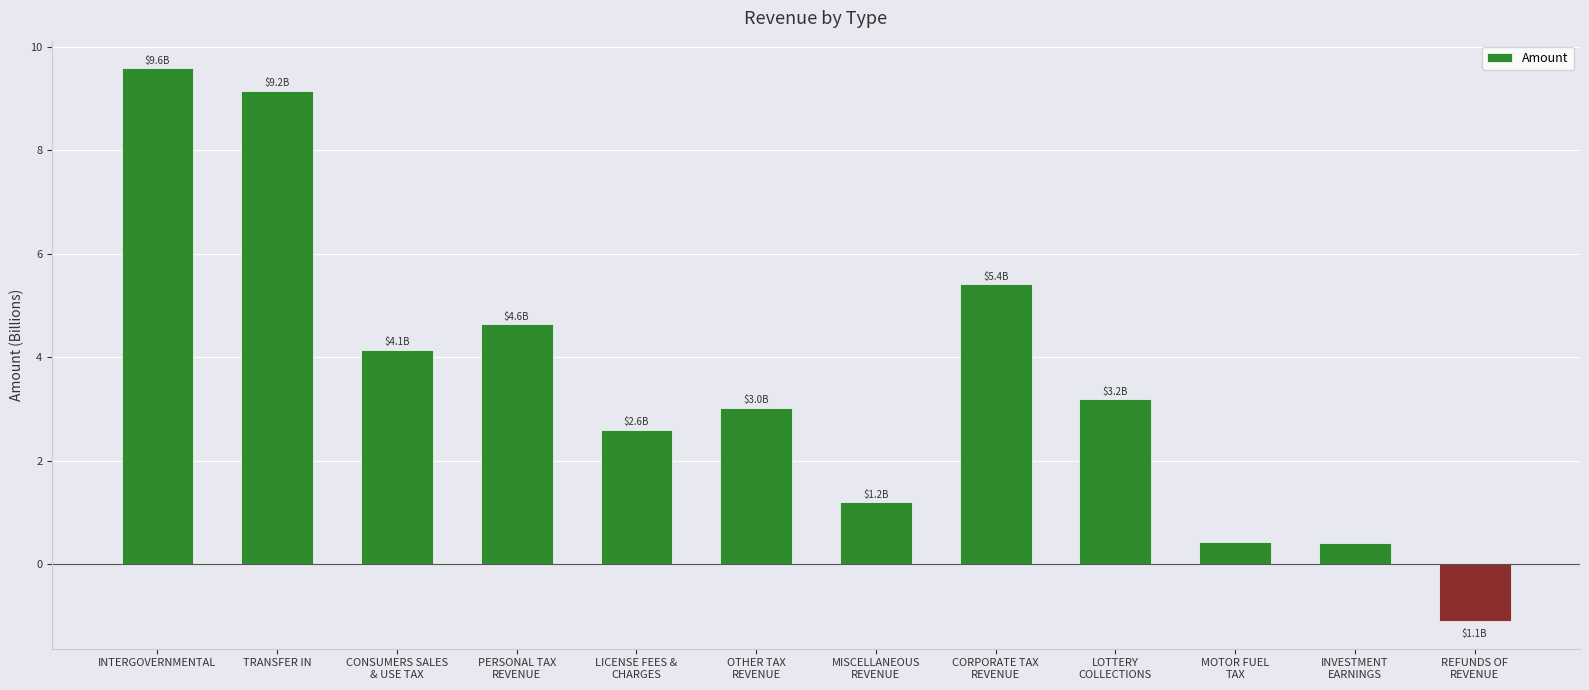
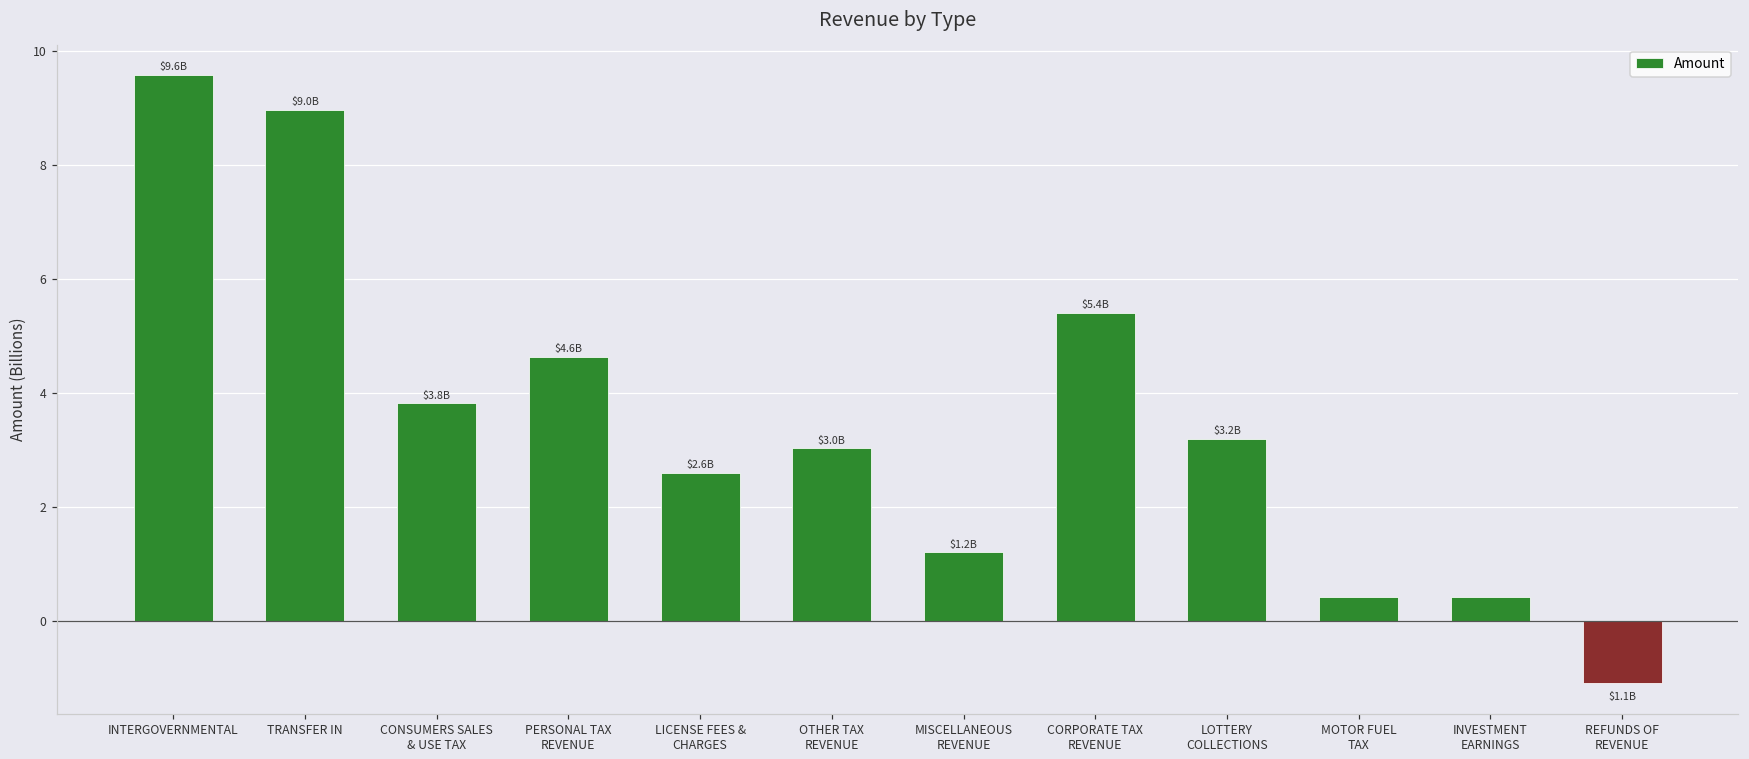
TRANSFER IN: $9.2B -> $9.0B
CONSUMERS SALES & USE TAX: $4.1B -> $3.8B
